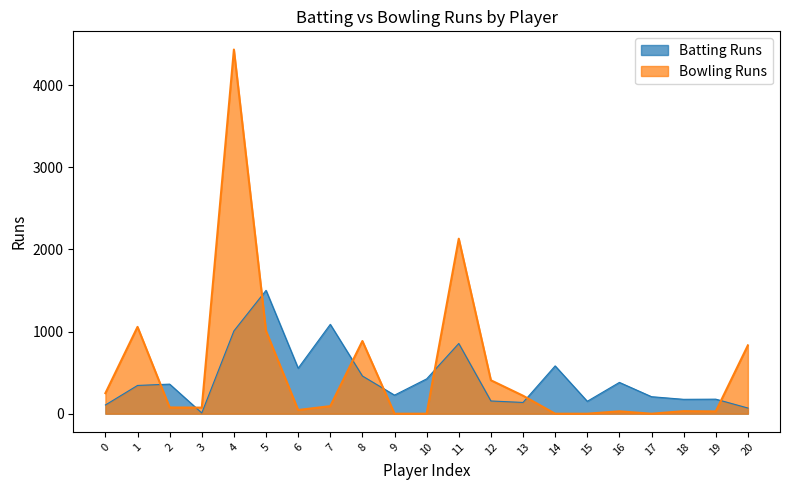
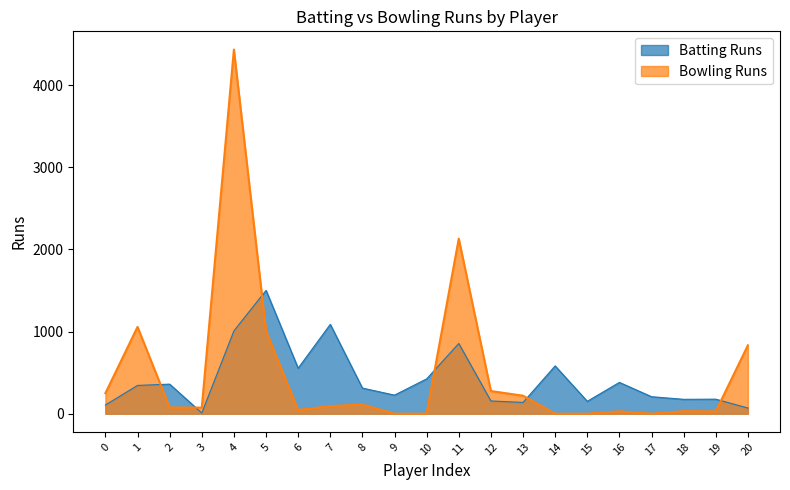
Batting Runs, 8: 500 -> 300
Bowling Runs, 8: 900 -> 100
Bowling Runs, 12: 400 -> 300
